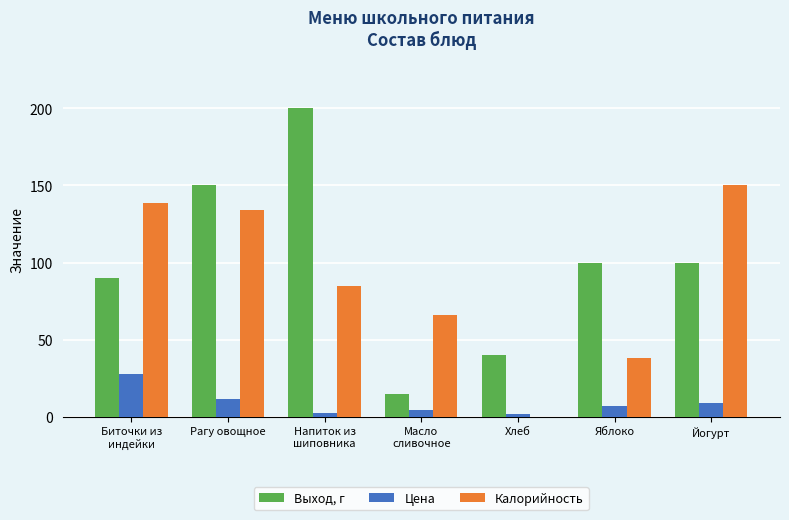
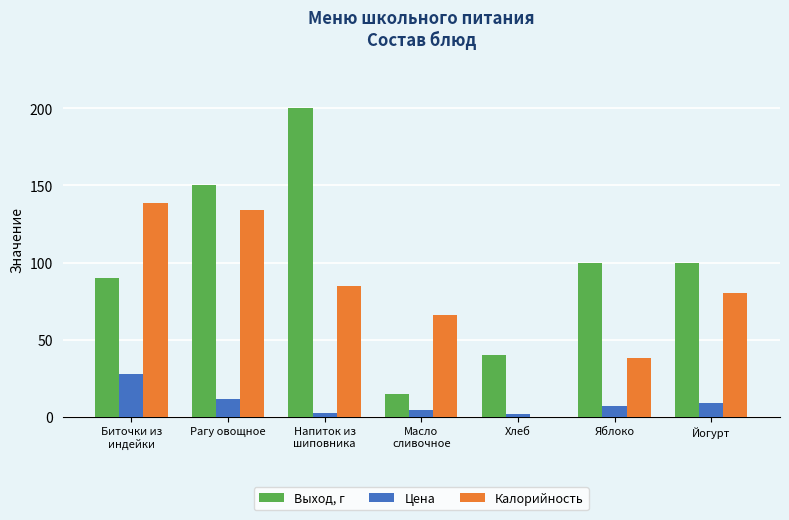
Калорийность, Йогурт: 151 -> 80
